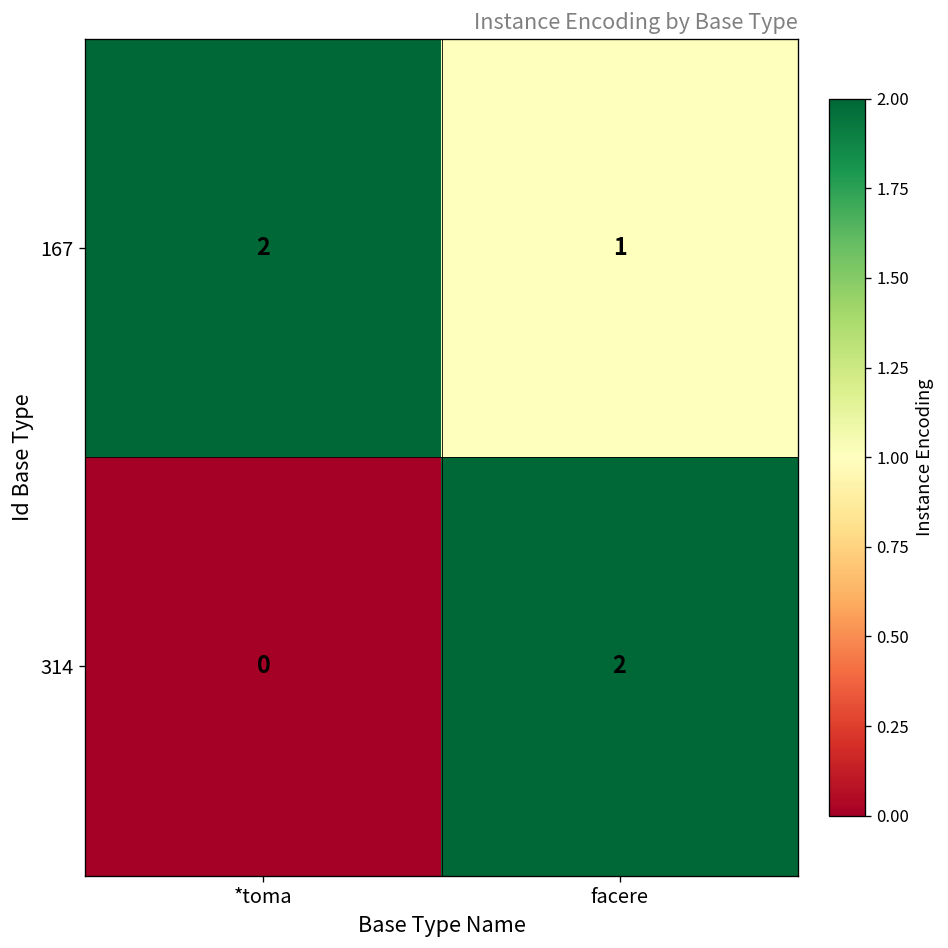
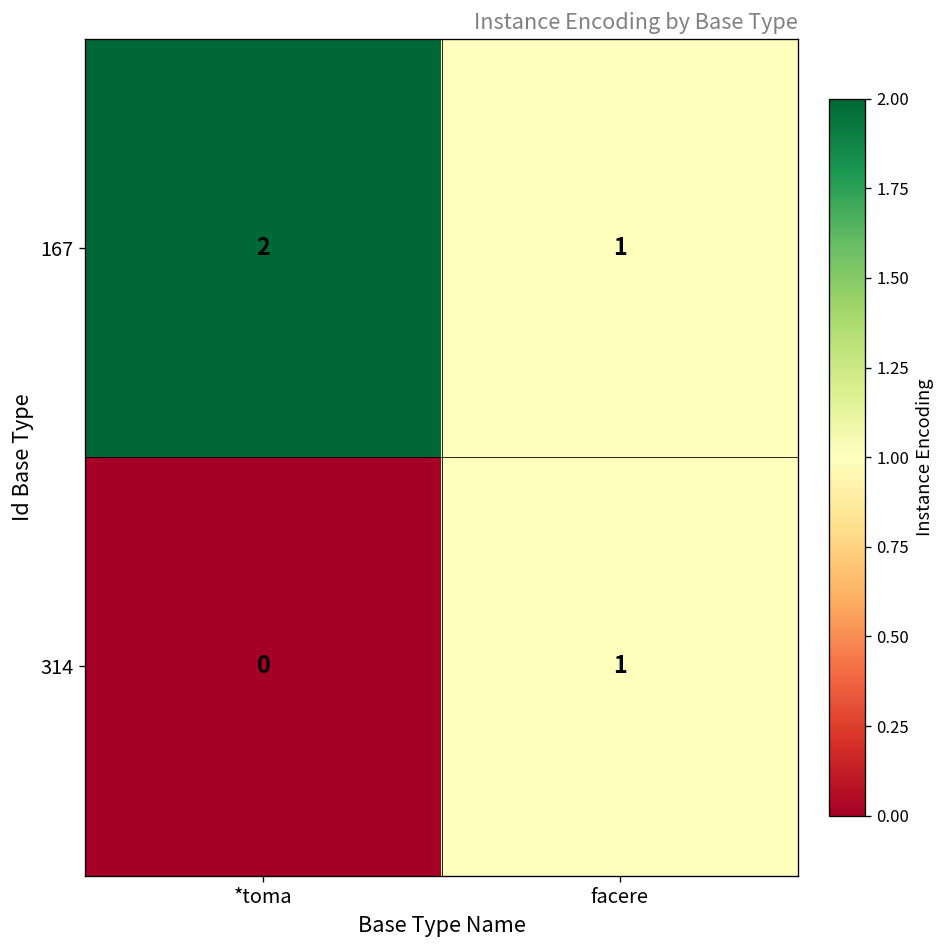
314, facere: 2 -> 1
